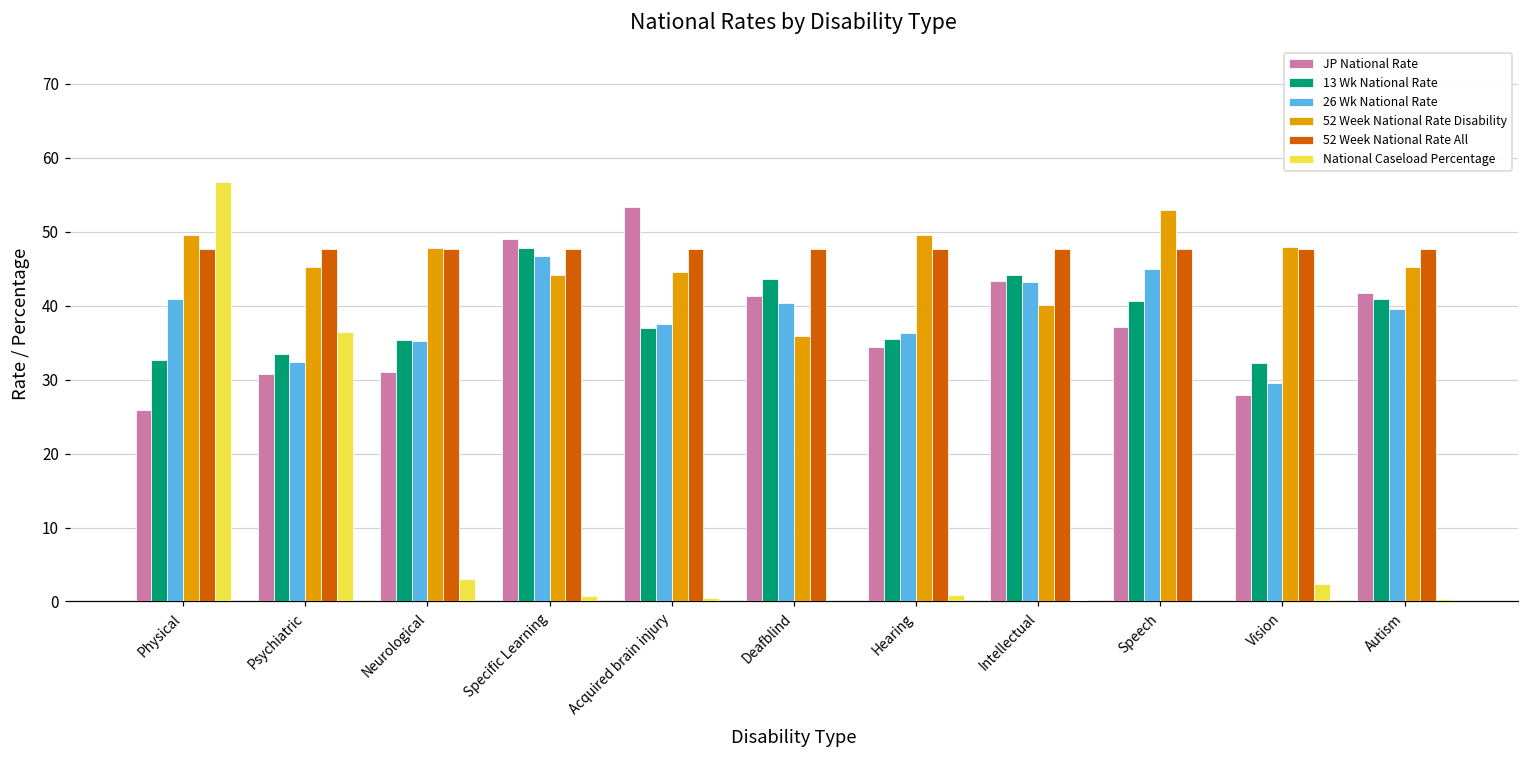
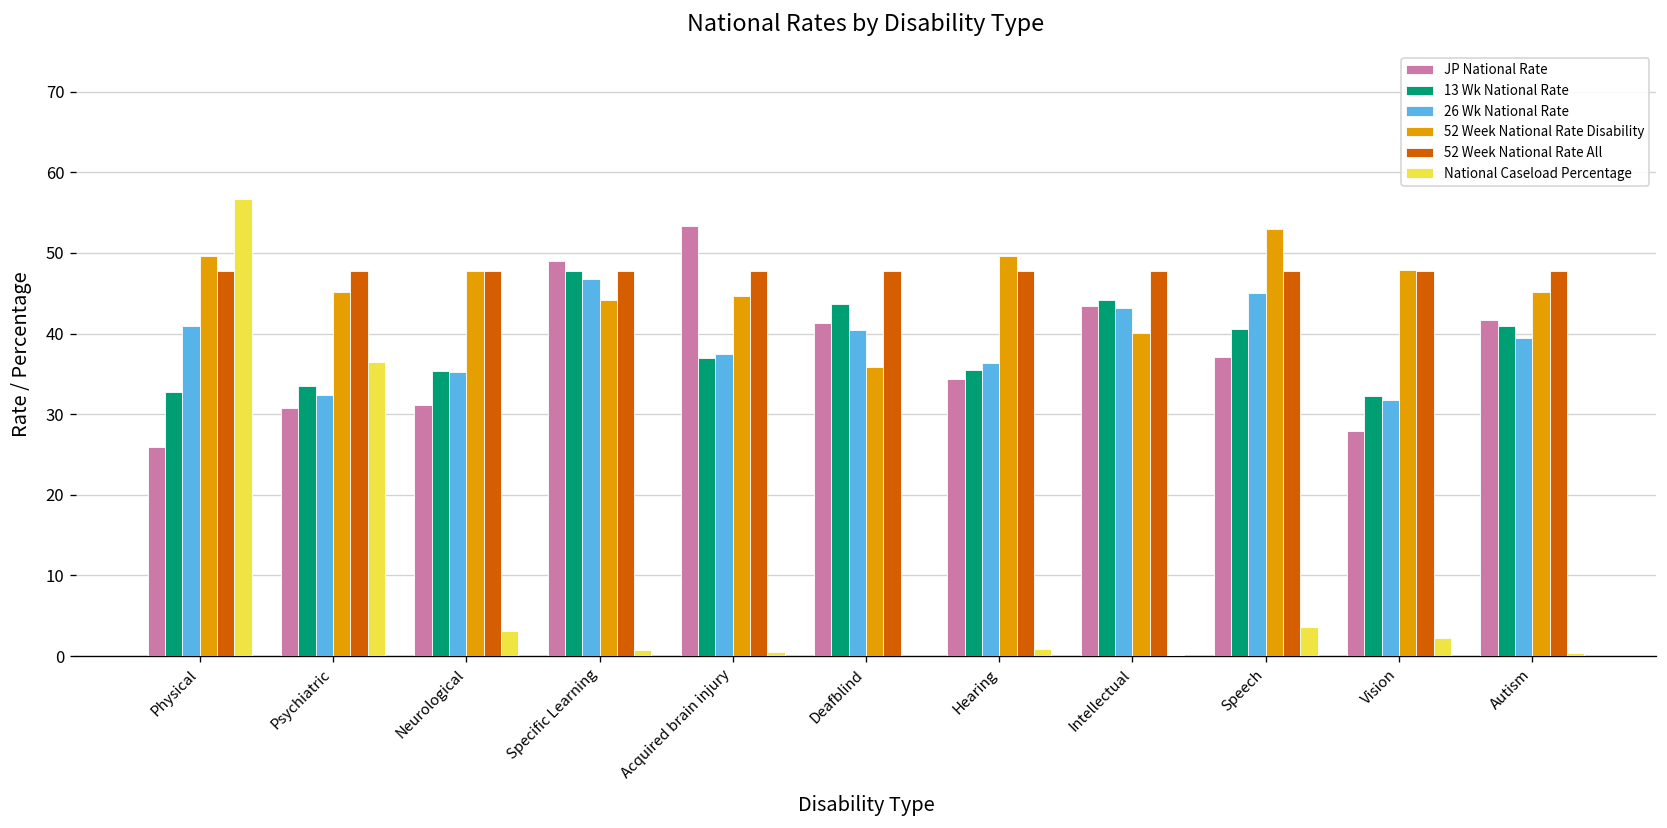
National Caseload Percentage, Speech: 0 -> 4
26 Wk National Rate, Vision: 30 -> 32
